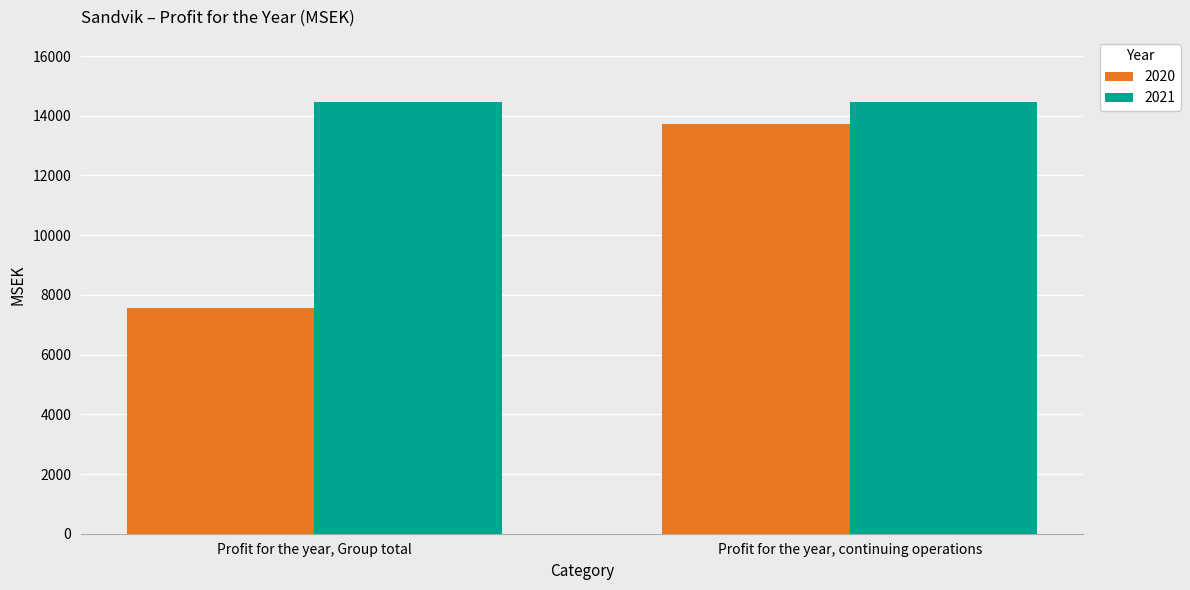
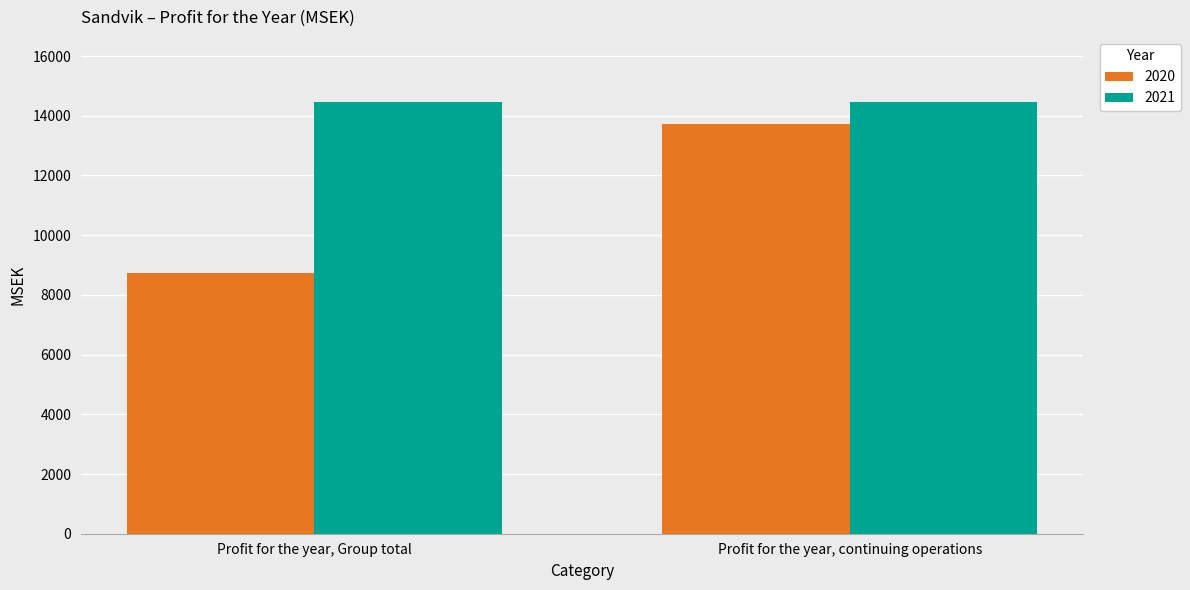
2020, Profit for the year, Group total: 7600 -> 8700
